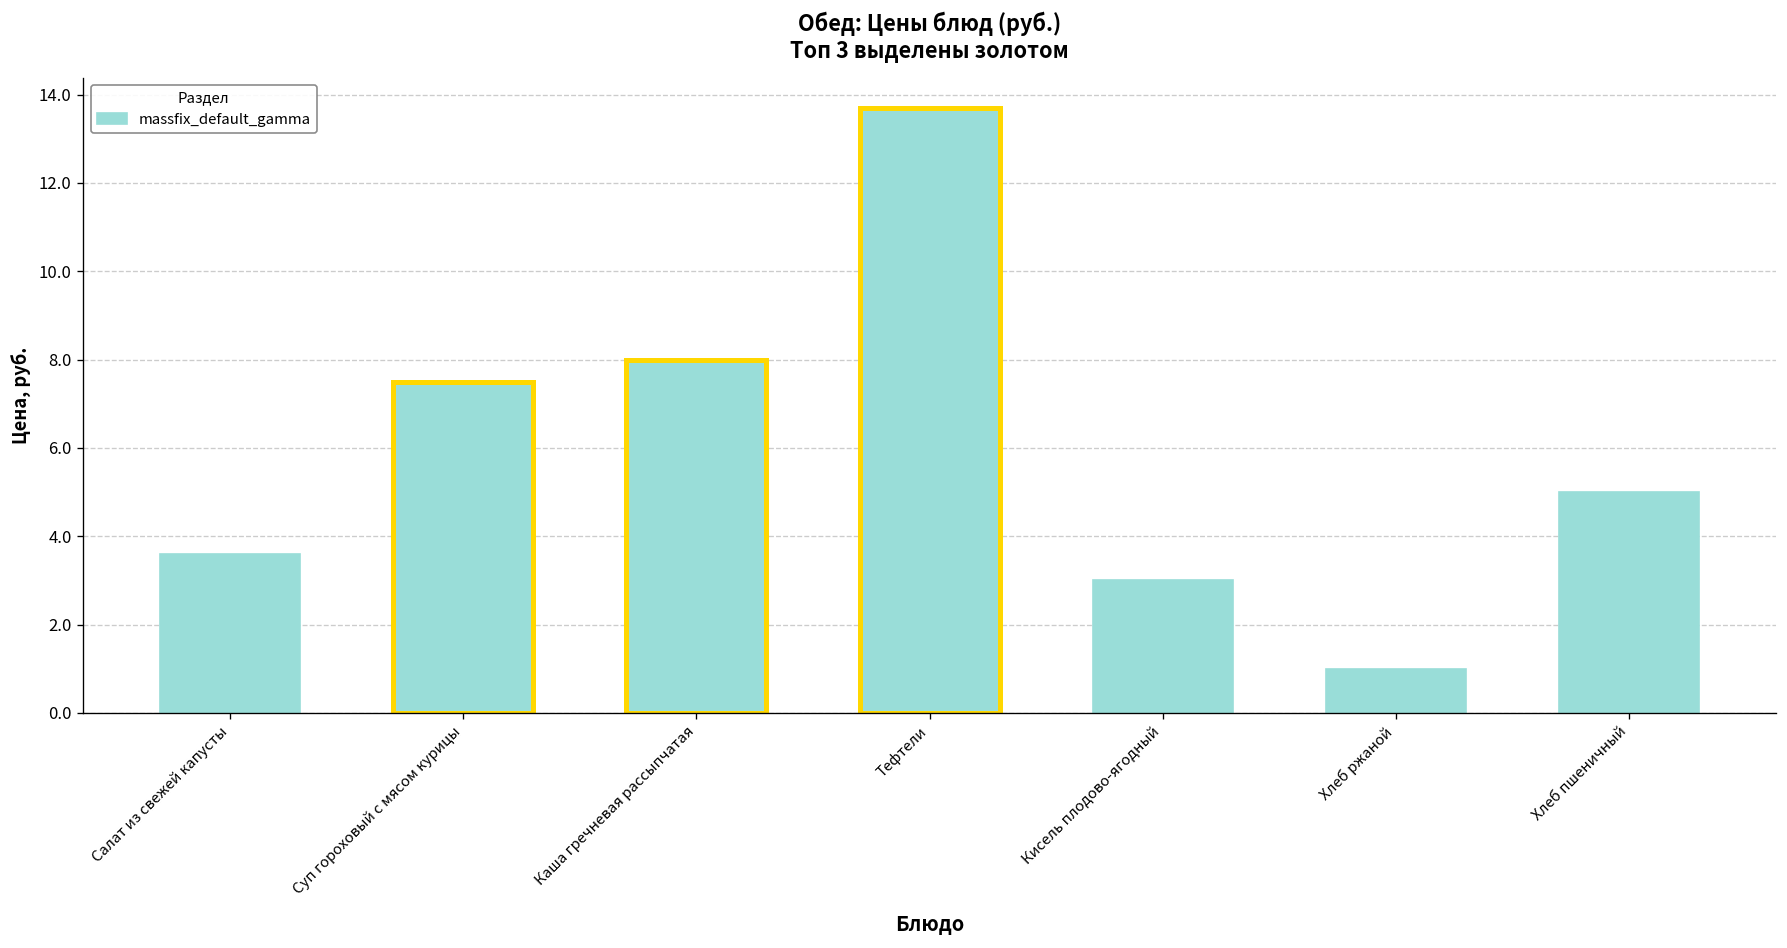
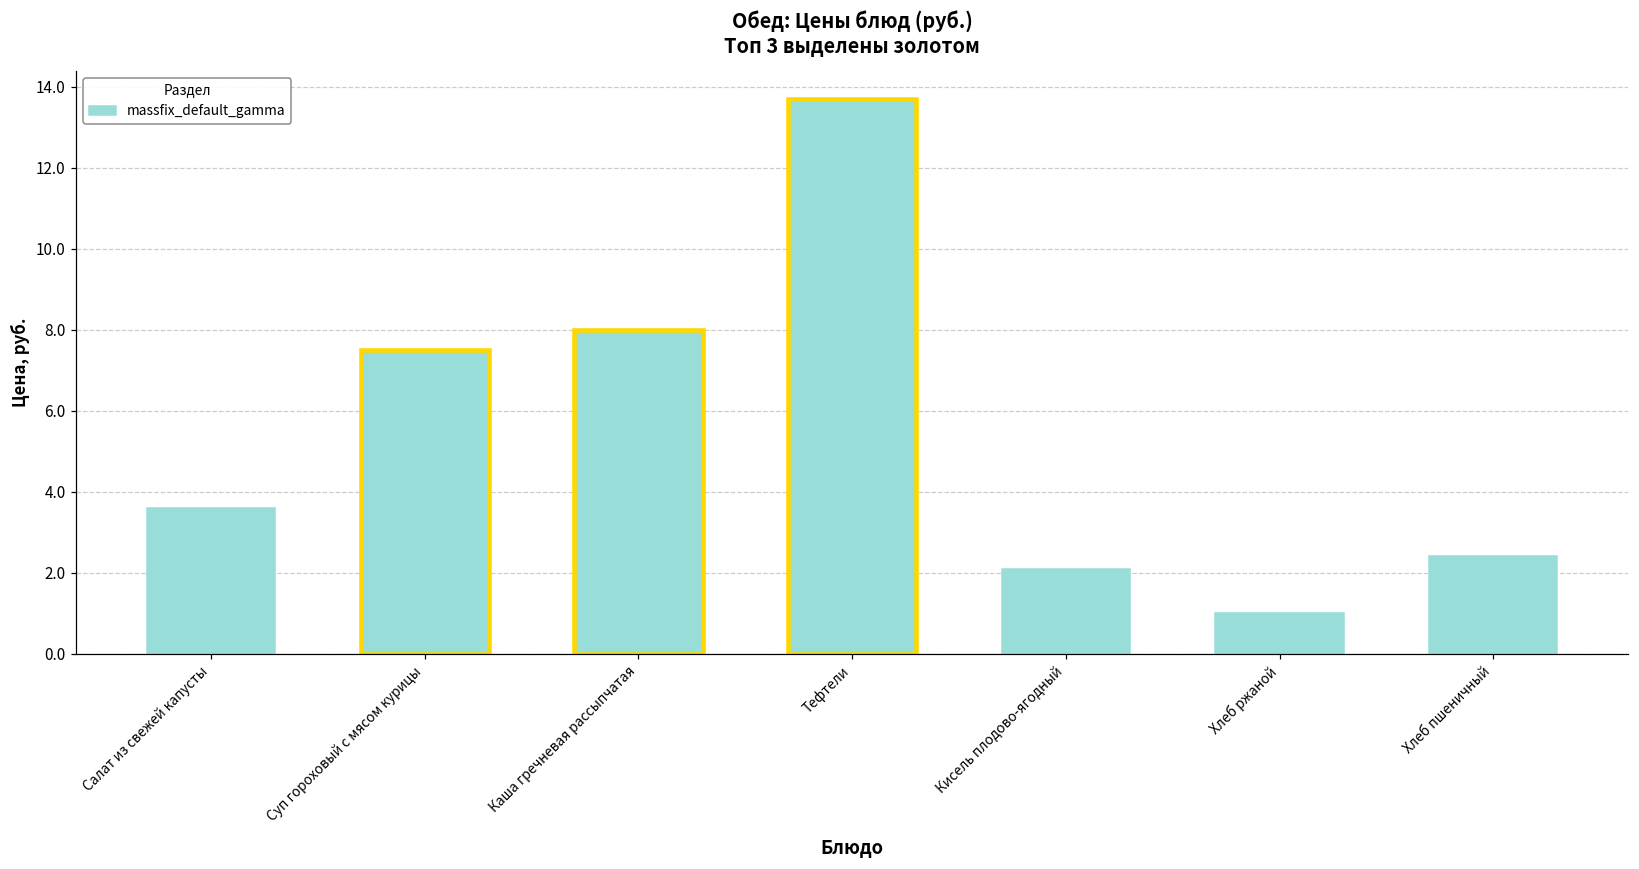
Кисель плодово-ягодный: 3.0 -> 2.1
Хлеб пшеничный: 5.0 -> 2.4
